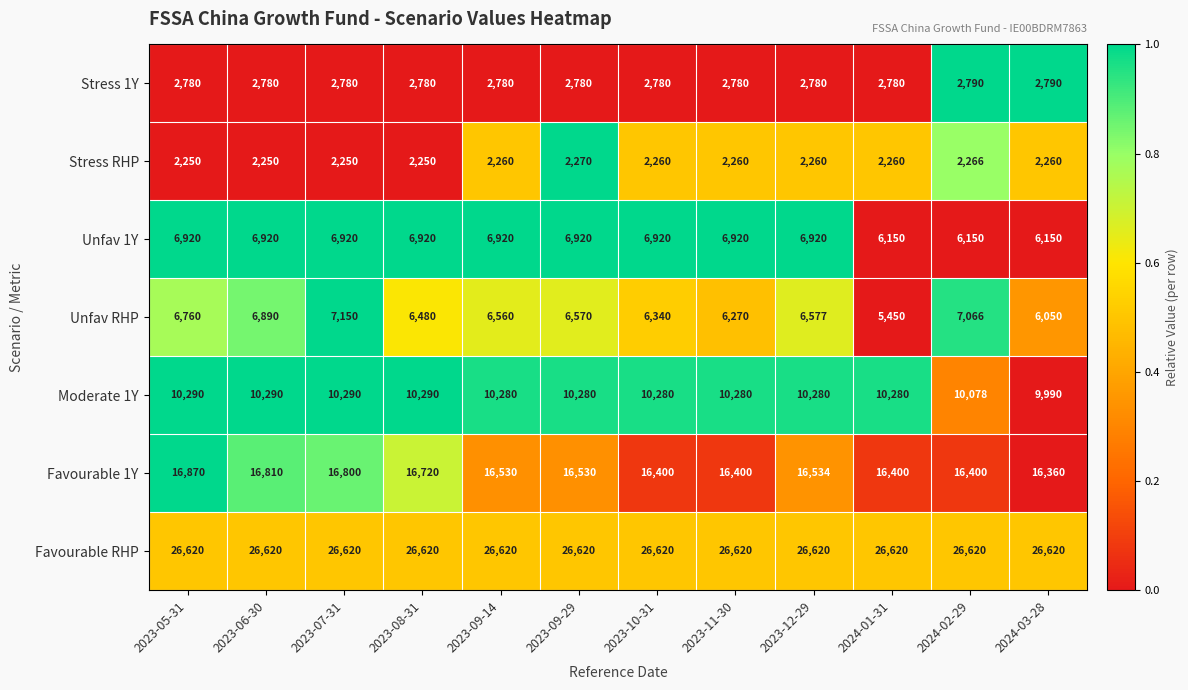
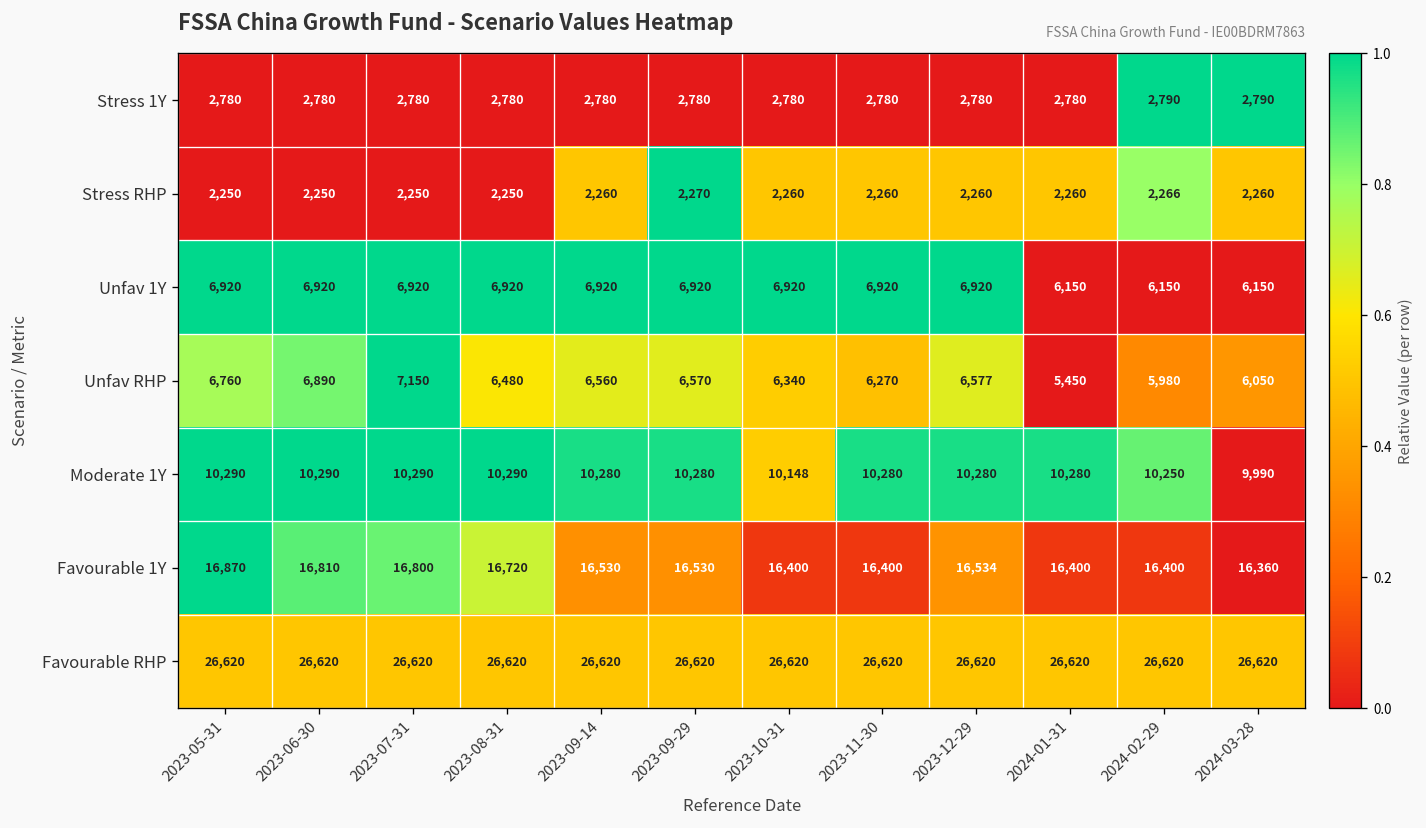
Unfav RHP, 2024-02-29: 7,066 -> 5,980
Moderate 1Y, 2023-10-31: 10,280 -> 10,148
Moderate 1Y, 2024-02-29: 10,078 -> 10,250
